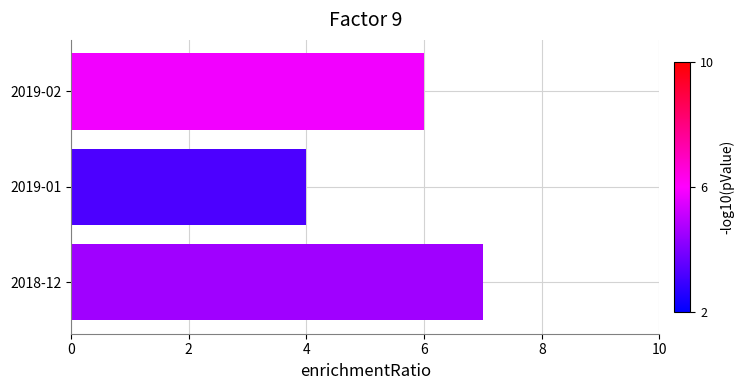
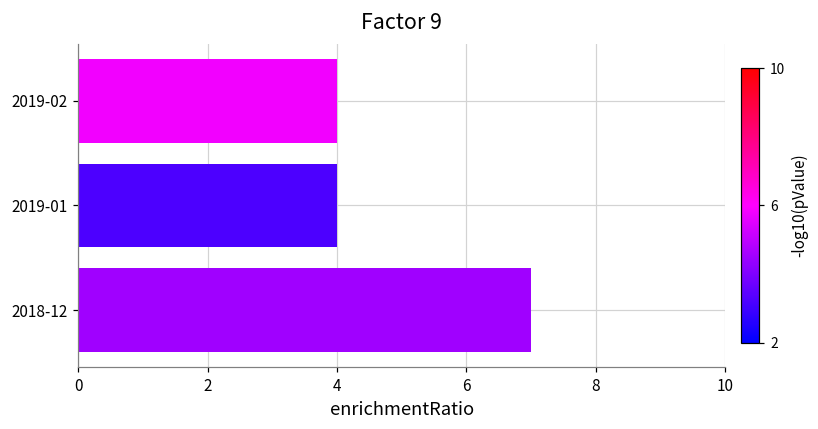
2019-02: 6 -> 4
